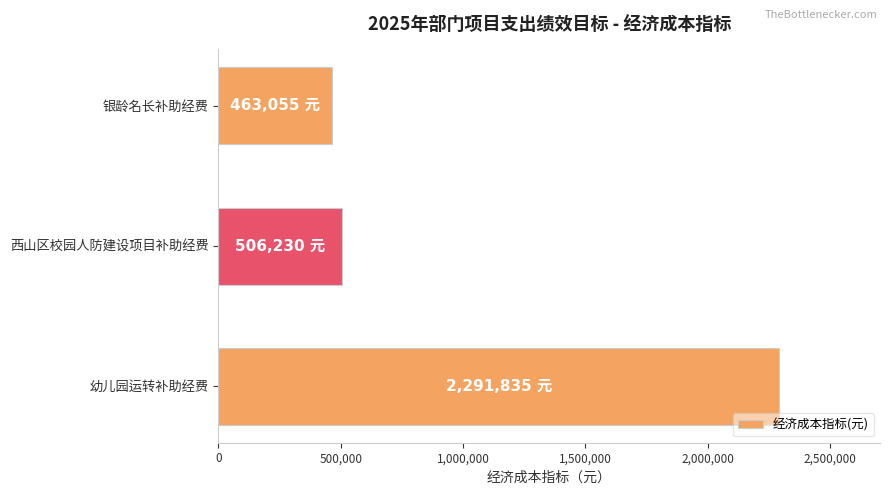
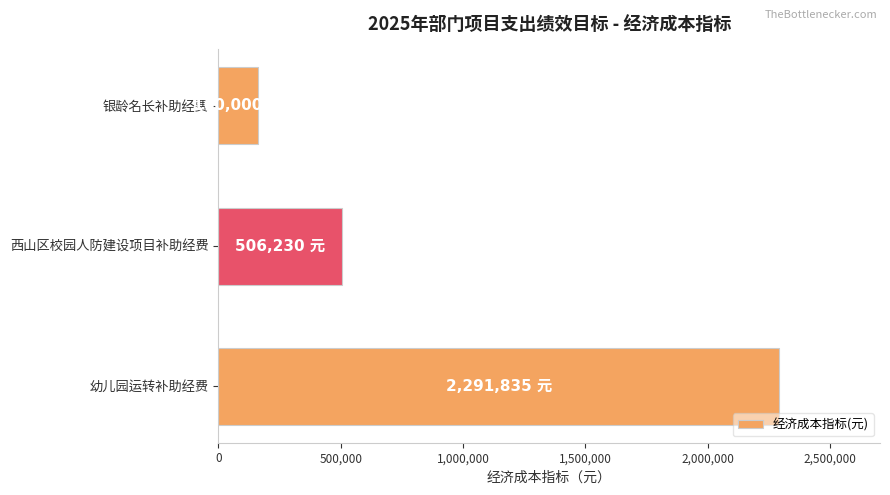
银龄名长补助经费: 460,000 -> 160,000
